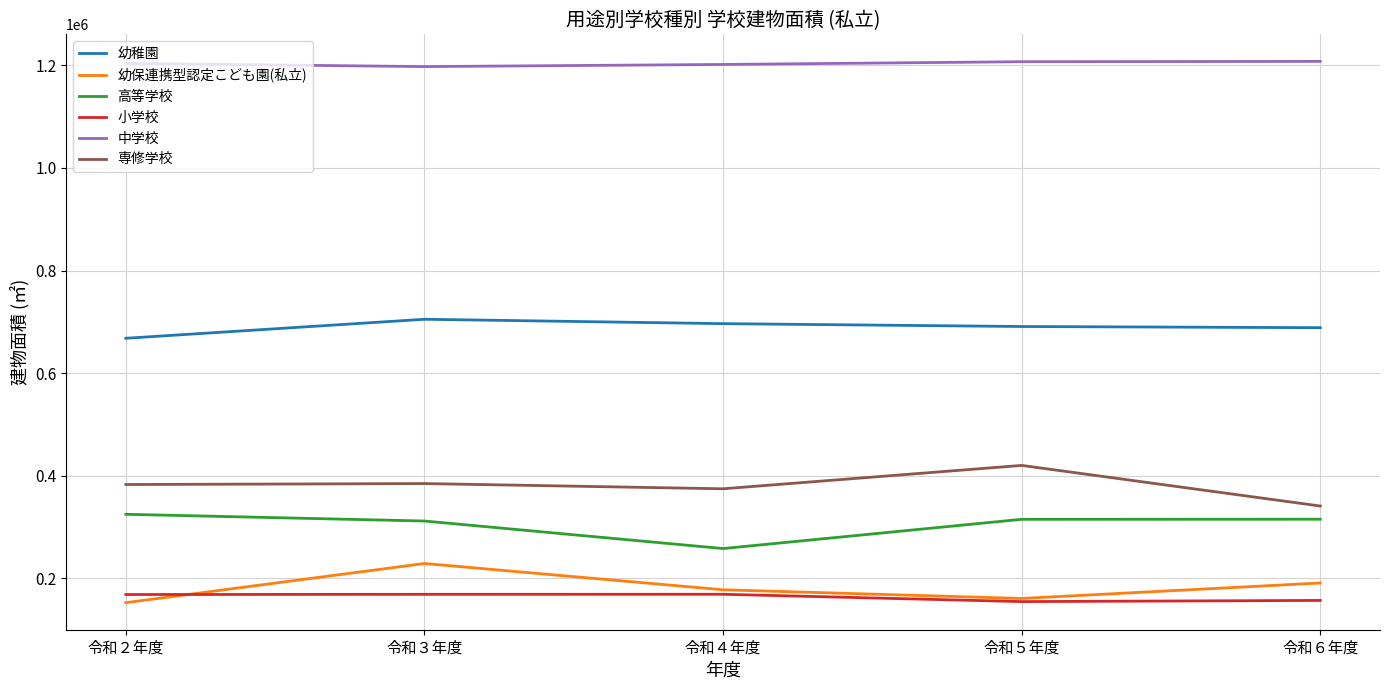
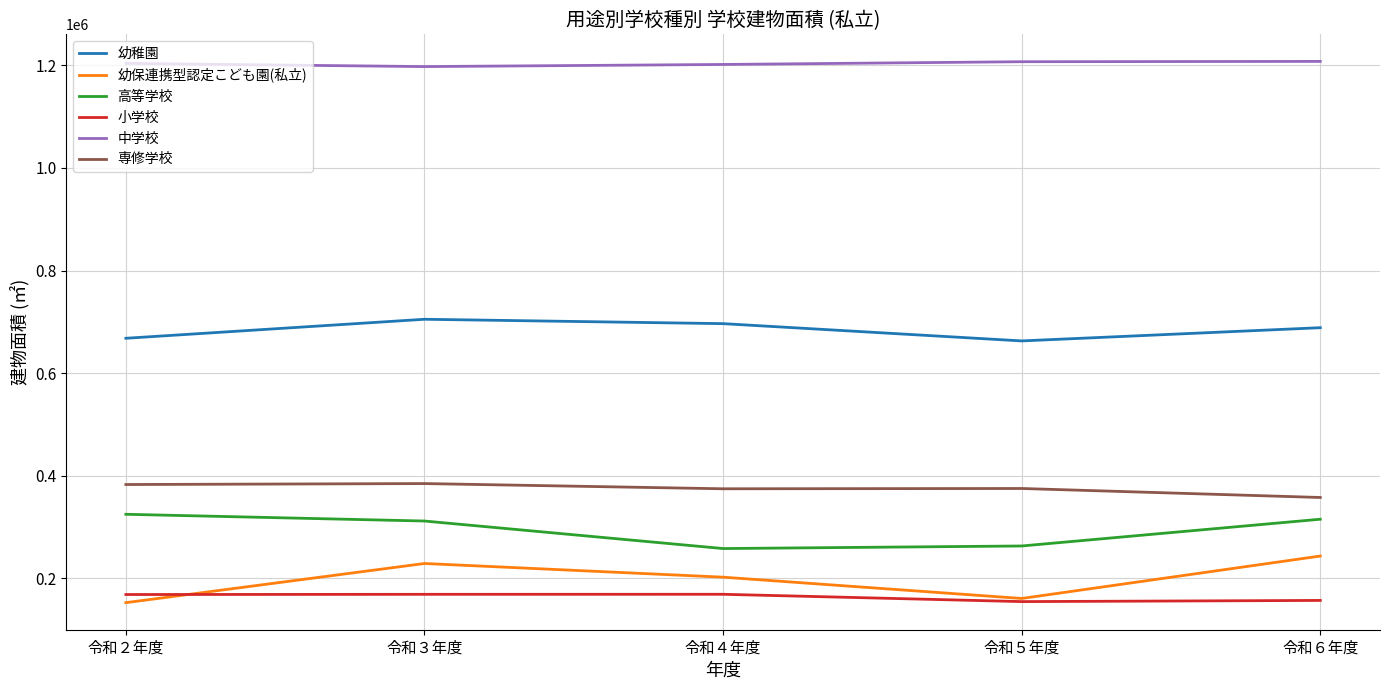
幼保連携型認定こども園(私立), 令和４年度: 180000 -> 200000
幼稚園, 令和５年度: 690000 -> 660000
高等学校, 令和５年度: 320000 -> 260000
専修学校, 令和５年度: 420000 -> 380000
幼保連携型認定こども園(私立), 令和６年度: 190000 -> 240000
専修学校, 令和６年度: 340000 -> 360000
